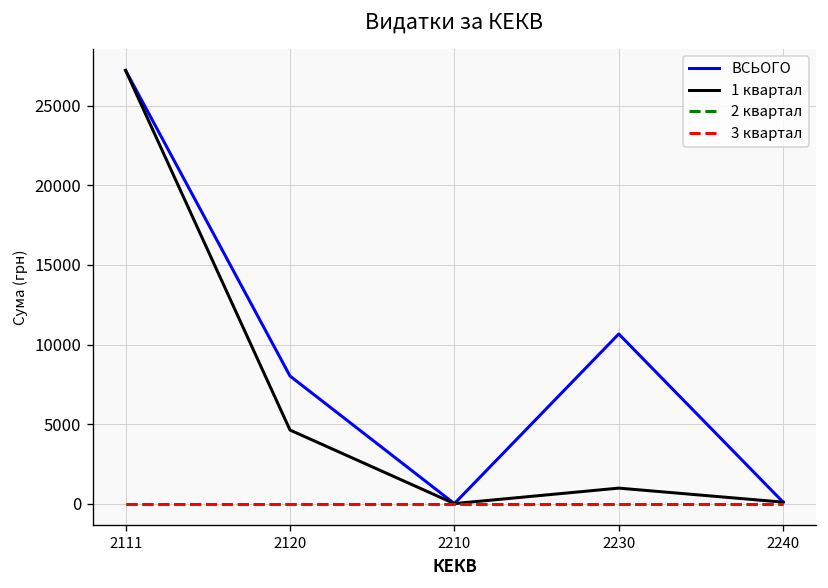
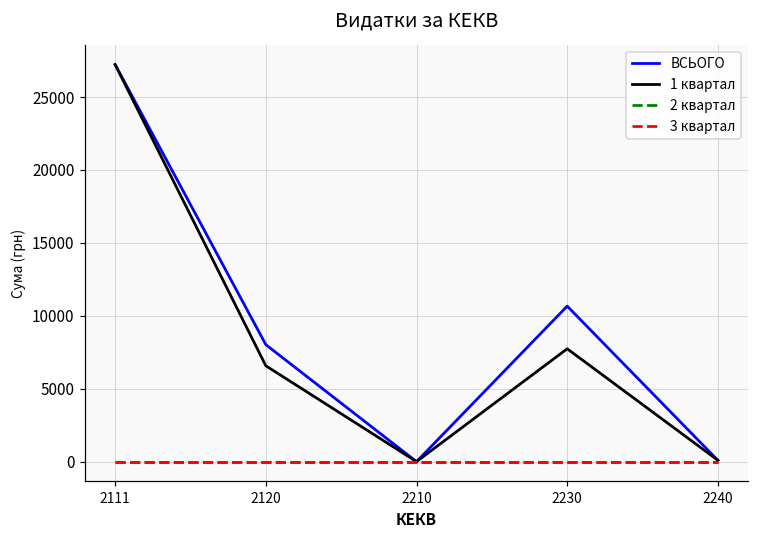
1 квартал, 2120: 4600 -> 6600
1 квартал, 2230: 1000 -> 7700
